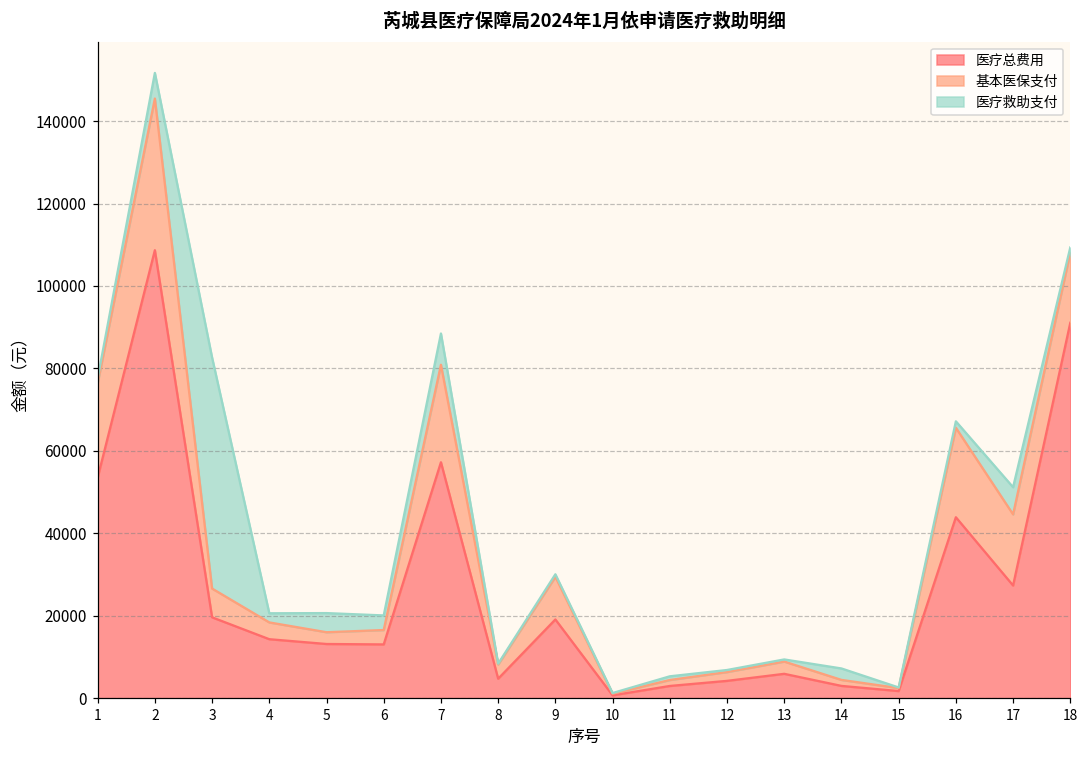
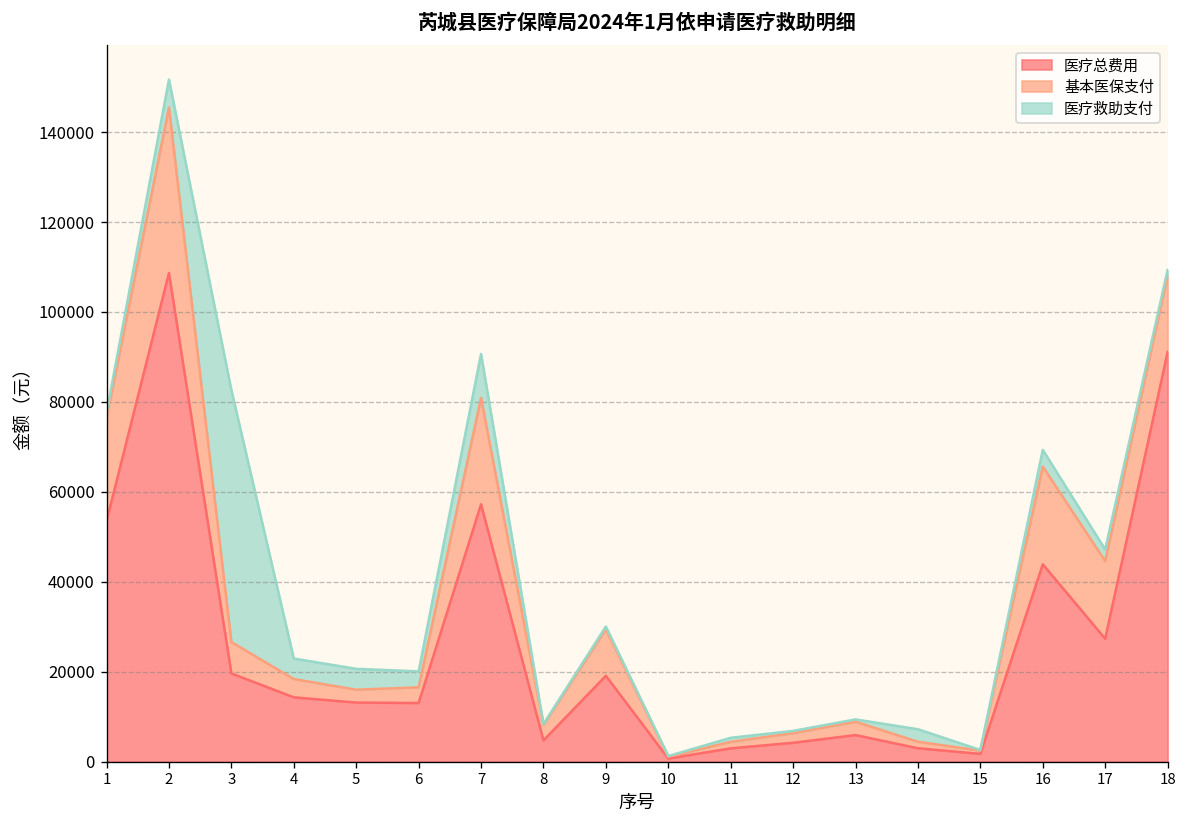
医疗救助支付, 4: 2000 -> 5000
医疗救助支付, 7: 8000 -> 10000
医疗救助支付, 16: 2000 -> 4000
医疗救助支付, 17: 7000 -> 3000
